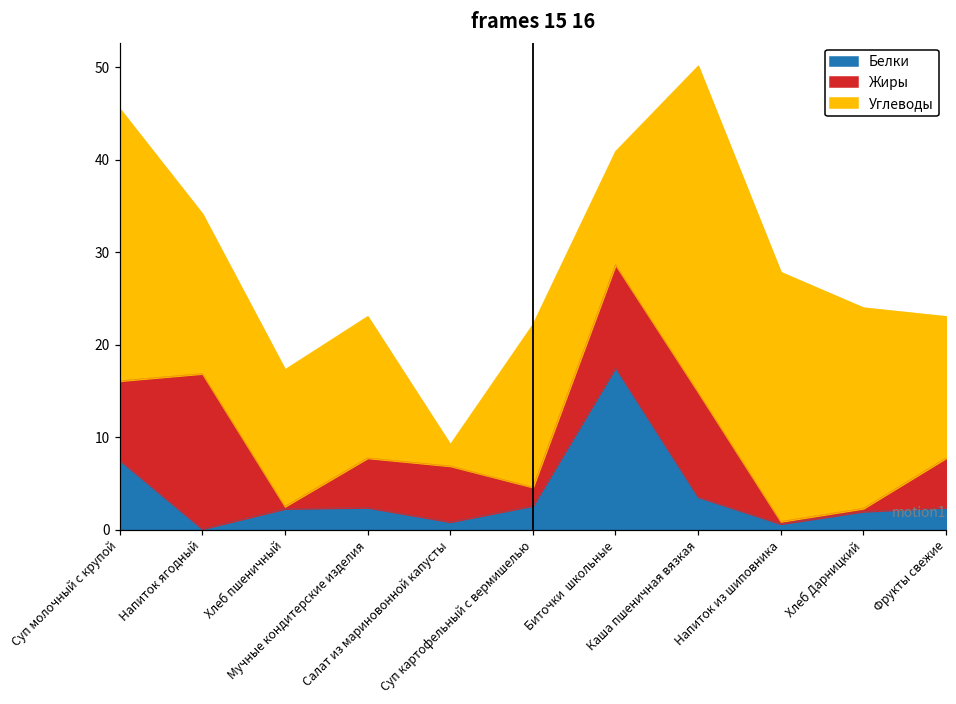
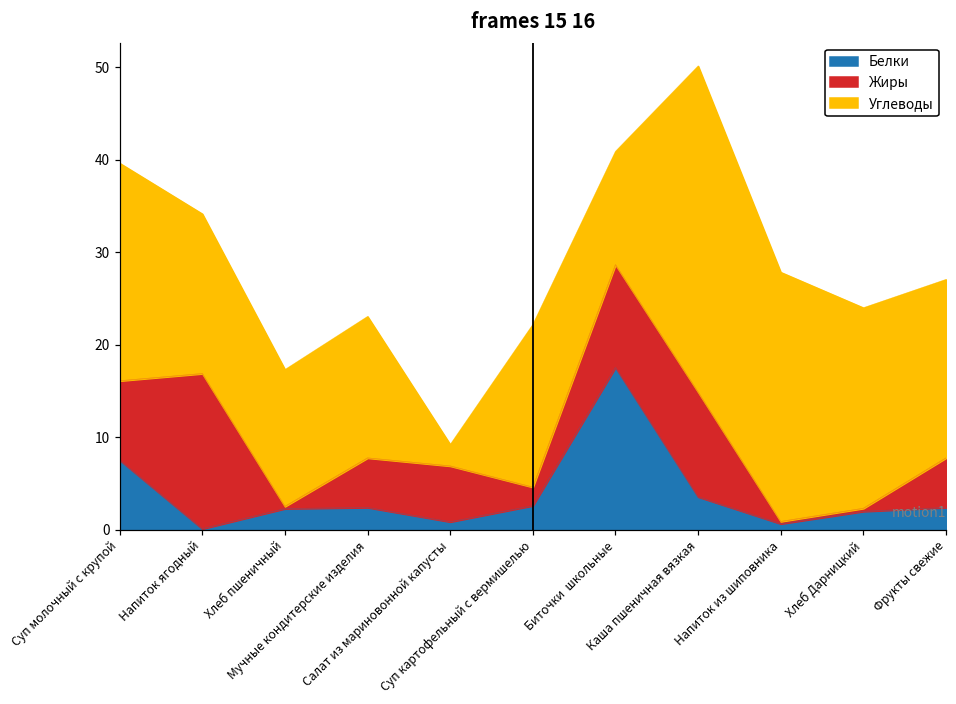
Углеводы, Суп молочный с крупой: 29 -> 24
Углеводы, Фрукты свежие: 15 -> 19
